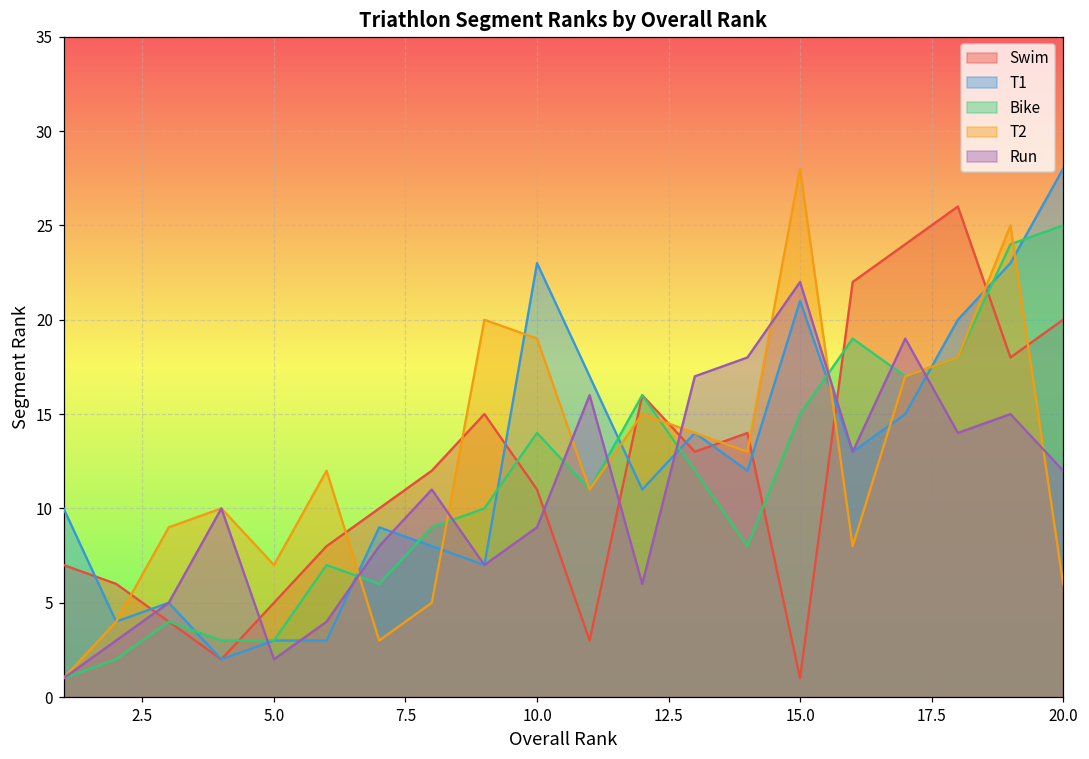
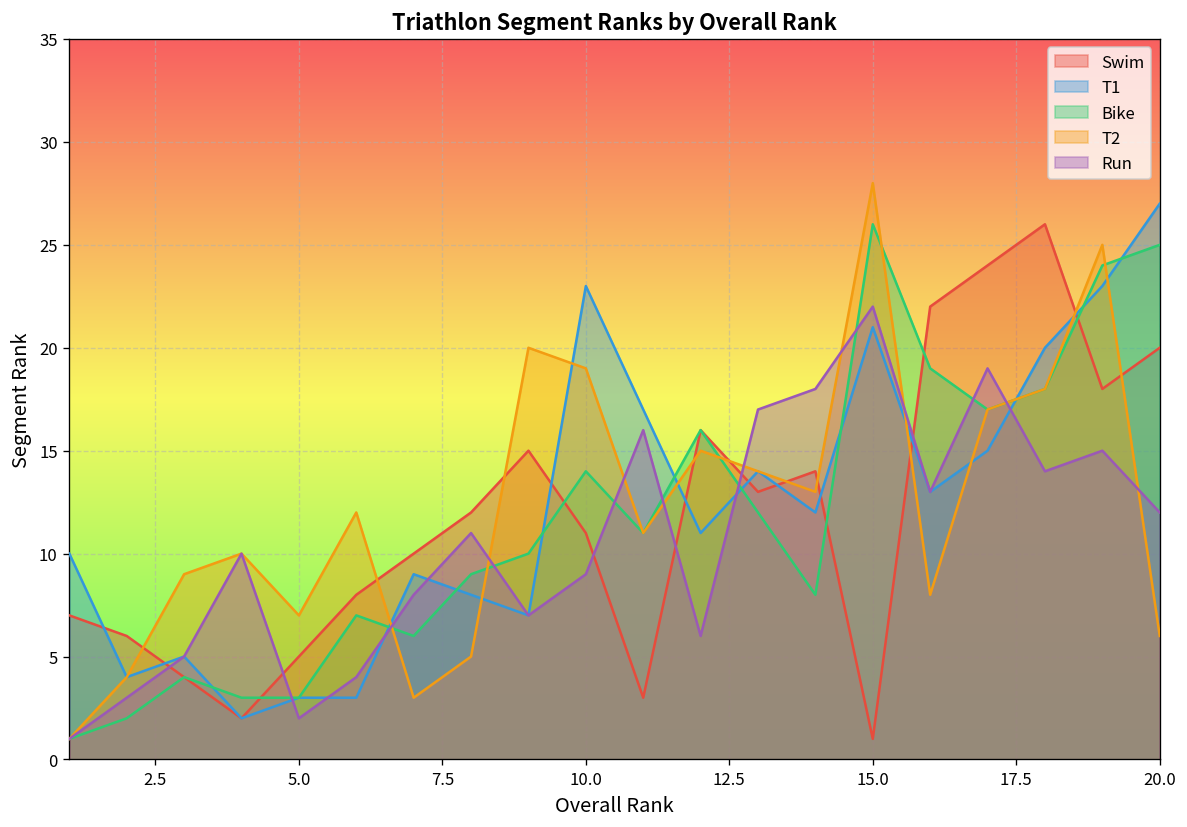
Bike, 15.0: 15 -> 26
T1, 20.0: 28 -> 27
